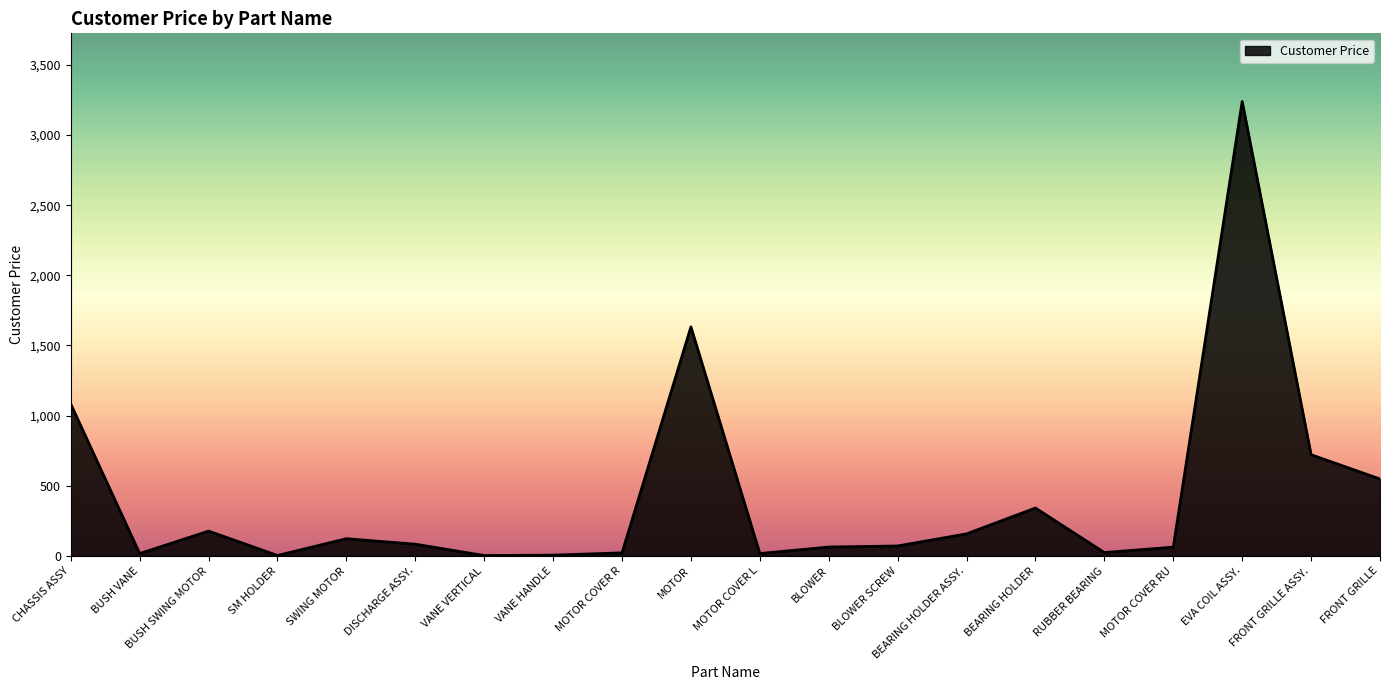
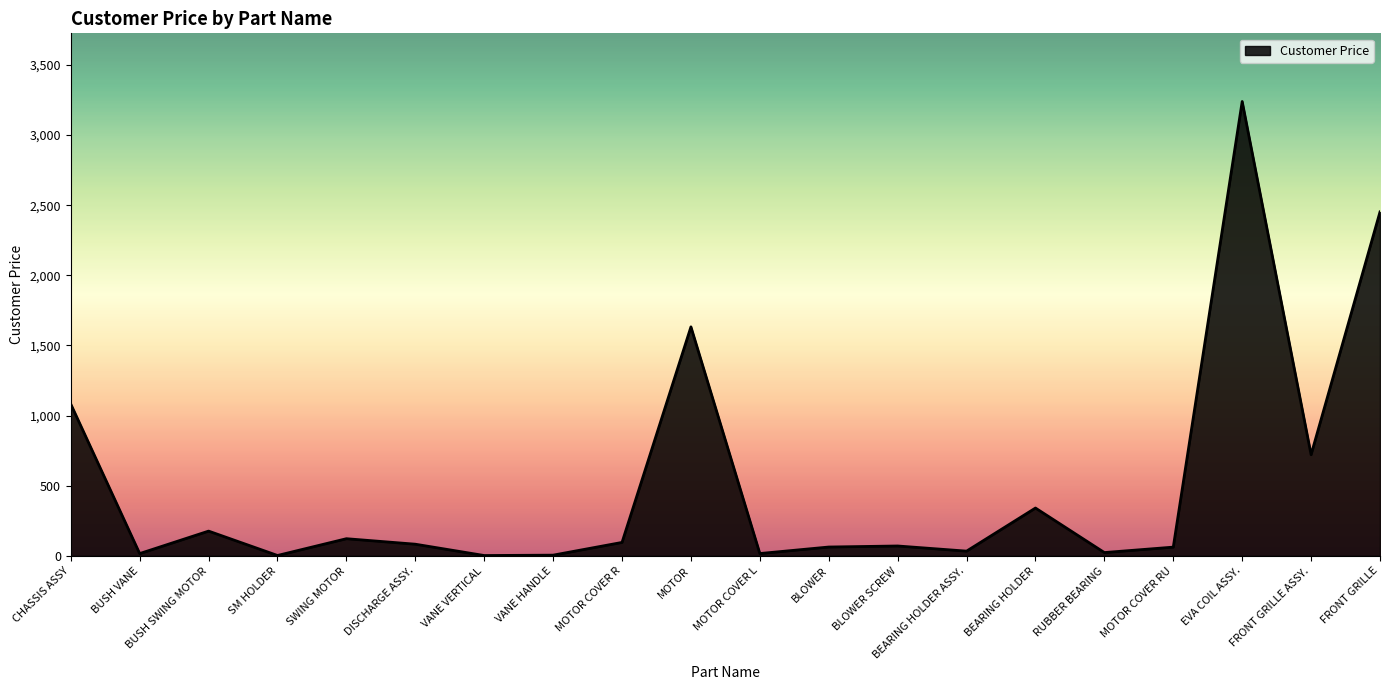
MOTOR COVER R: 20 -> 100
BEARING HOLDER ASSY.: 160 -> 30
FRONT GRILLE: 550 -> 2,450
